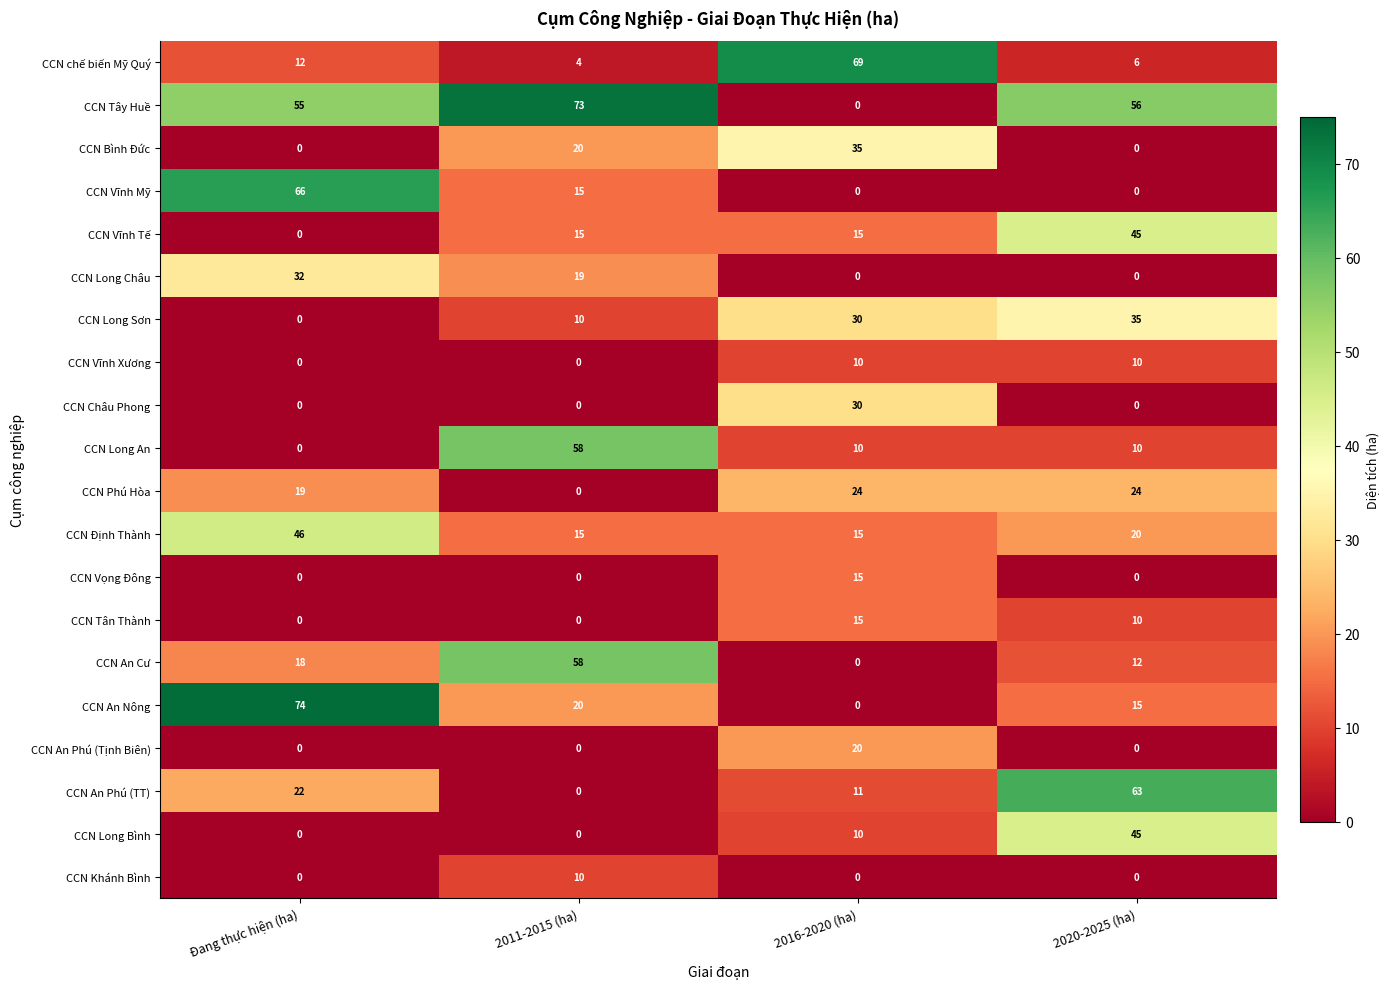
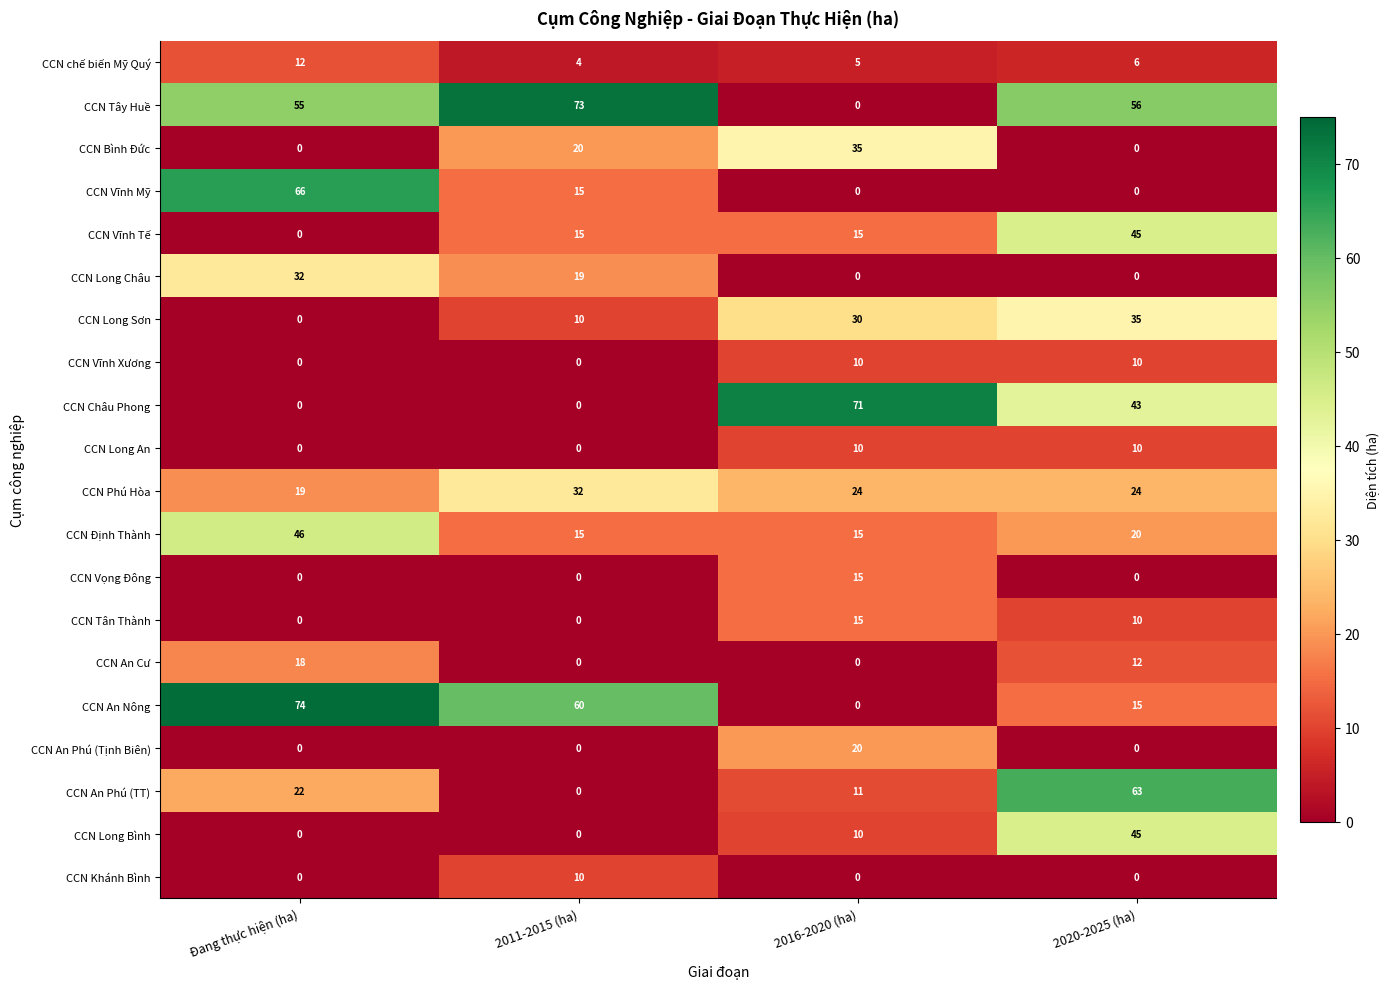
CCN chế biến Mỹ Quý, 2016-2020 (ha): 69 -> 5
CCN Châu Phong, 2016-2020 (ha): 30 -> 71
CCN Châu Phong, 2020-2025 (ha): 0 -> 43
CCN Long An, 2011-2015 (ha): 58 -> 0
CCN Phú Hòa, 2011-2015 (ha): 0 -> 32
CCN An Cư, 2011-2015 (ha): 58 -> 0
CCN An Nông, 2011-2015 (ha): 20 -> 60
